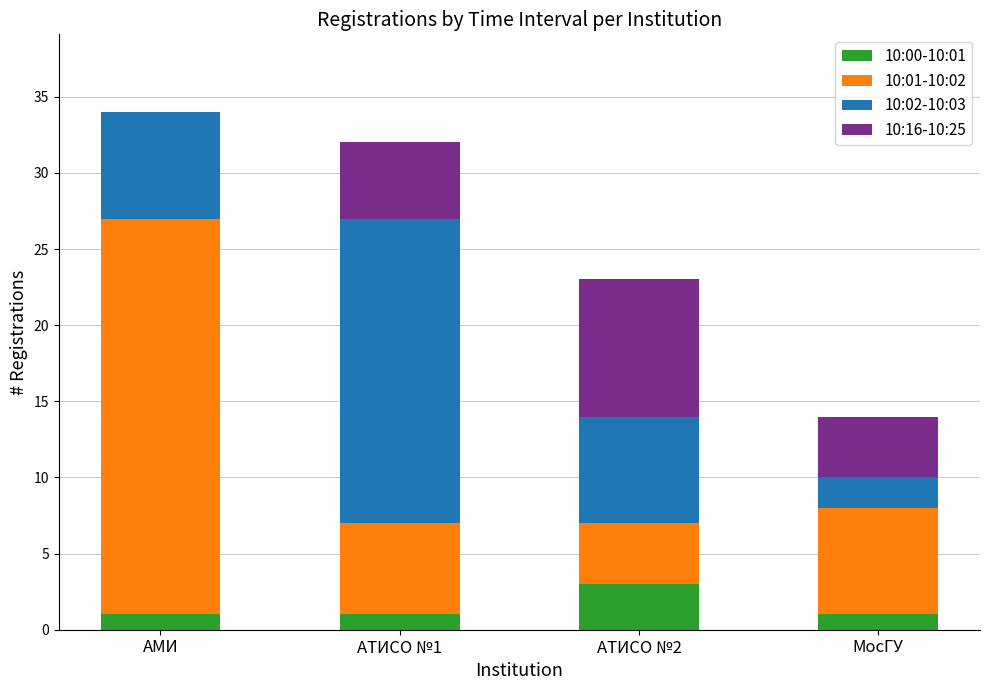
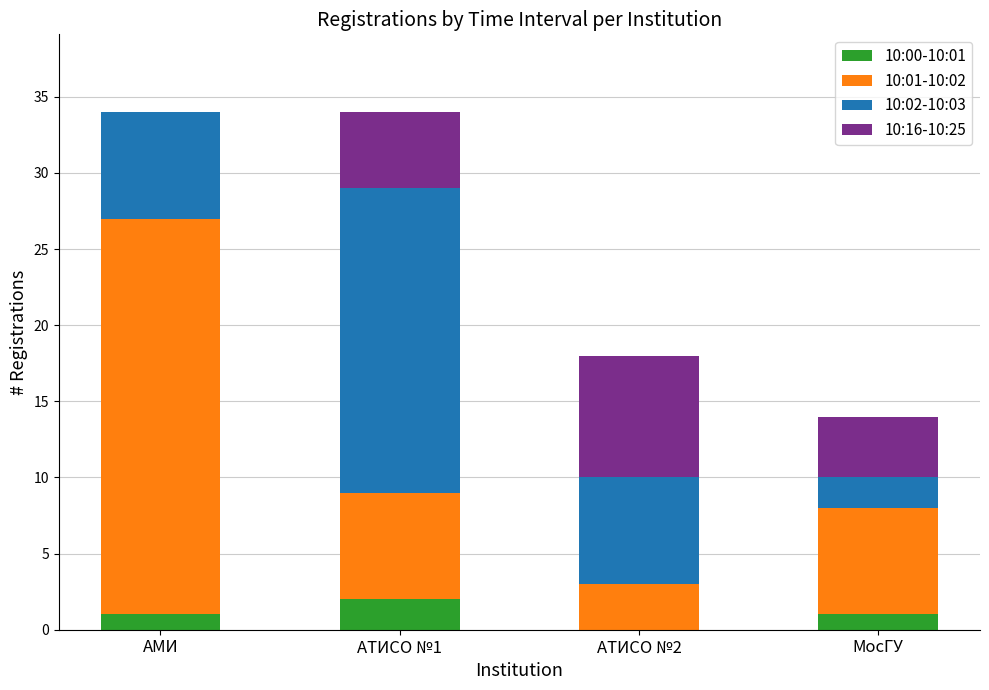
10:00-10:01, АТИСО №1: 1 -> 2
10:01-10:02, АТИСО №1: 6 -> 7
10:00-10:01, АТИСО №2: 3 -> 0
10:01-10:02, АТИСО №2: 4 -> 3
10:16-10:25, АТИСО №2: 9 -> 8
